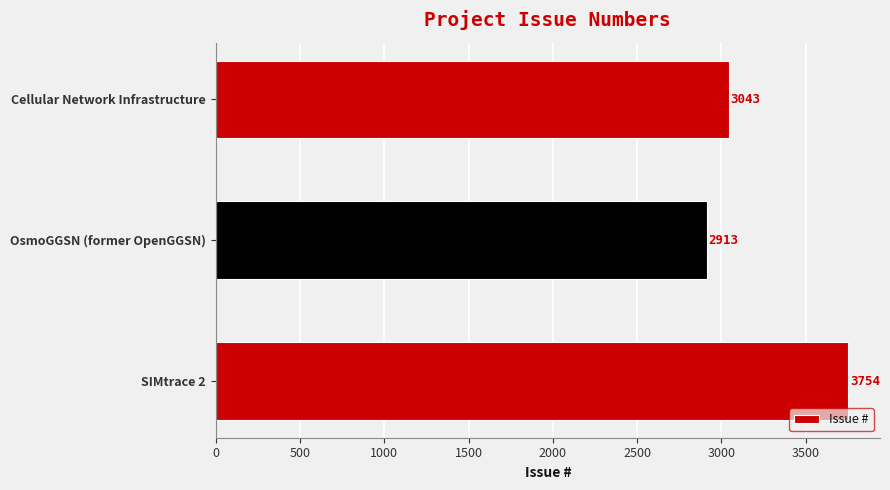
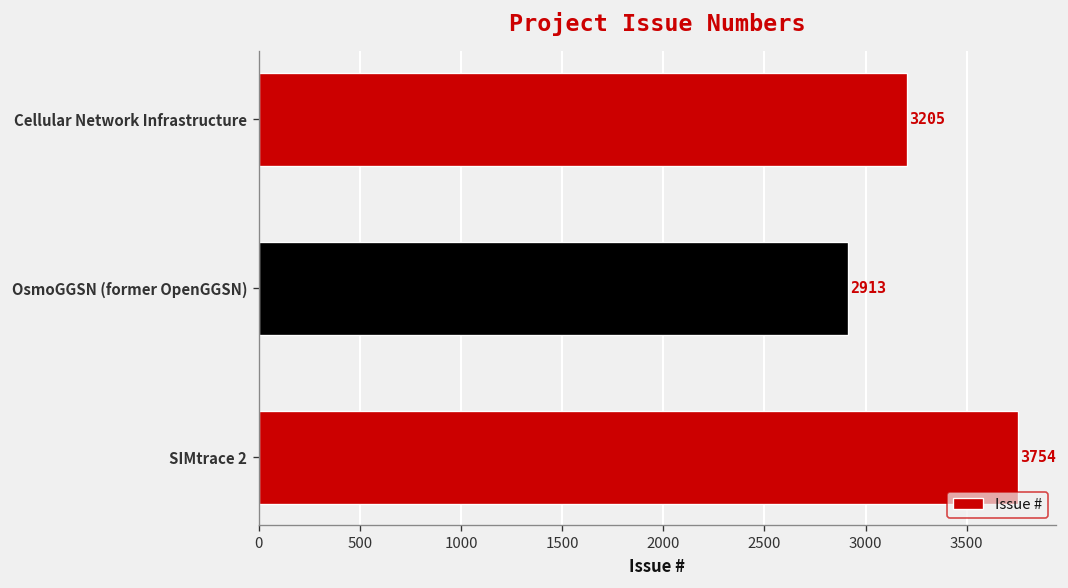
Cellular Network Infrastructure: 3043 -> 3205
